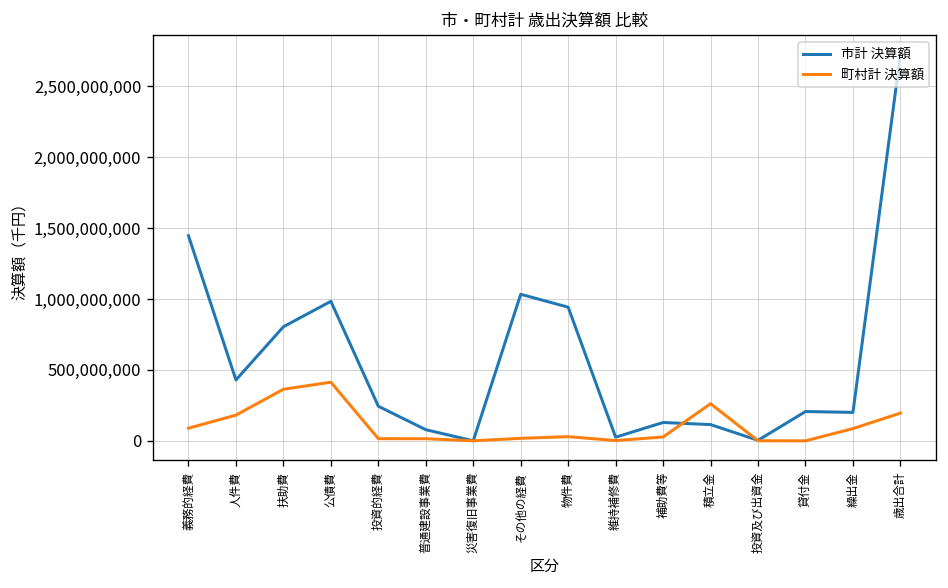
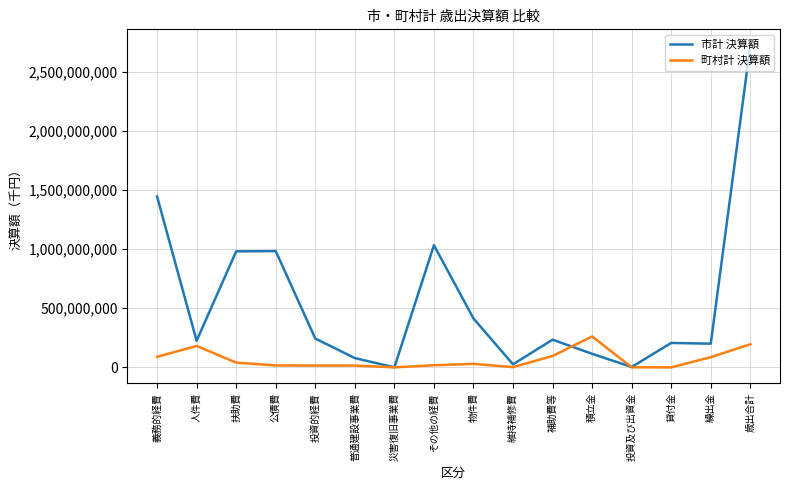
市計 決算額, 人件費: 430,000,000 -> 230,000,000
市計 決算額, 扶助費: 800,000,000 -> 980,000,000
町村計 決算額, 扶助費: 360,000,000 -> 40,000,000
町村計 決算額, 公債費: 410,000,000 -> 20,000,000
市計 決算額, 物件費: 940,000,000 -> 410,000,000
市計 決算額, 補助費等: 130,000,000 -> 230,000,000
町村計 決算額, 補助費等: 30,000,000 -> 100,000,000
